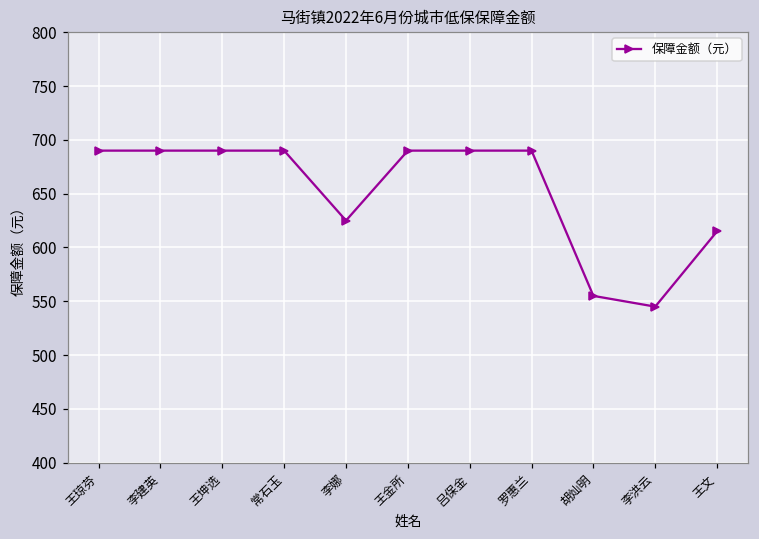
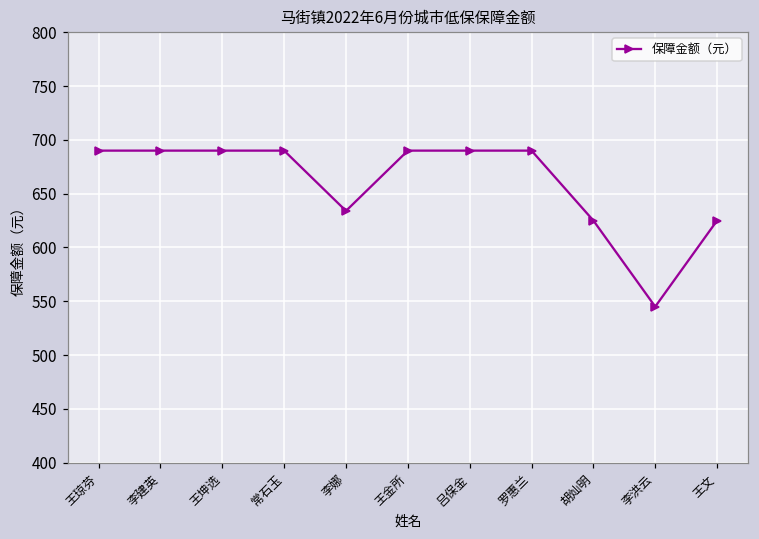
李娜: 625 -> 634
胡灿明: 560 -> 630
王文: 620 -> 630
